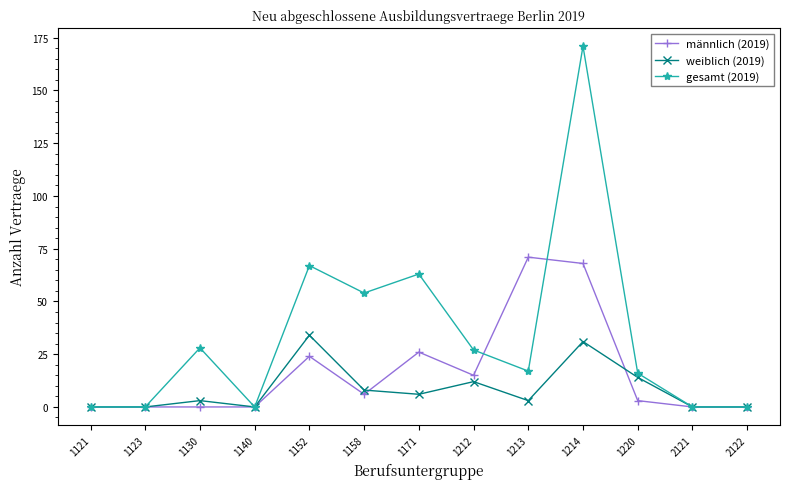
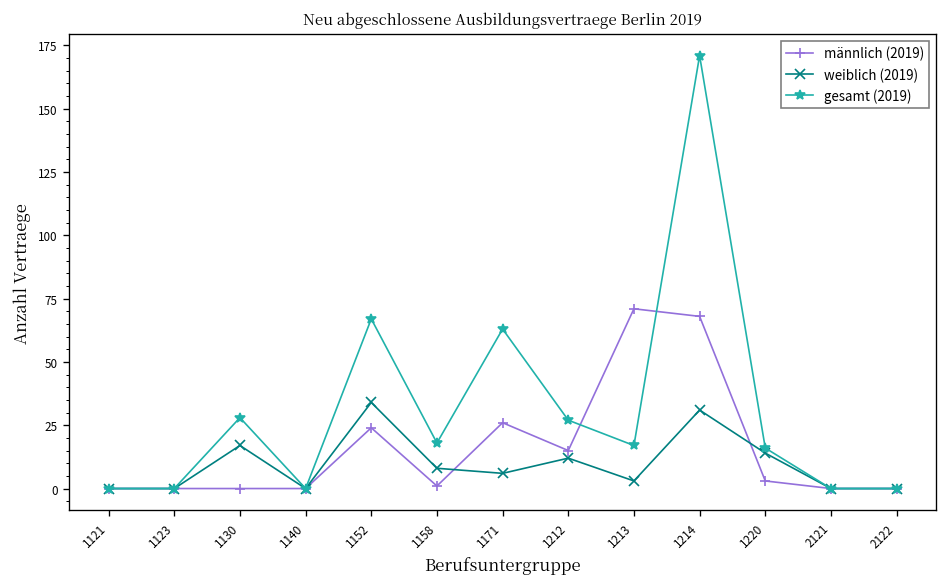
weiblich (2019), 1130: 3 -> 17
männlich (2019), 1158: 6 -> 1
gesamt (2019), 1158: 54 -> 18
